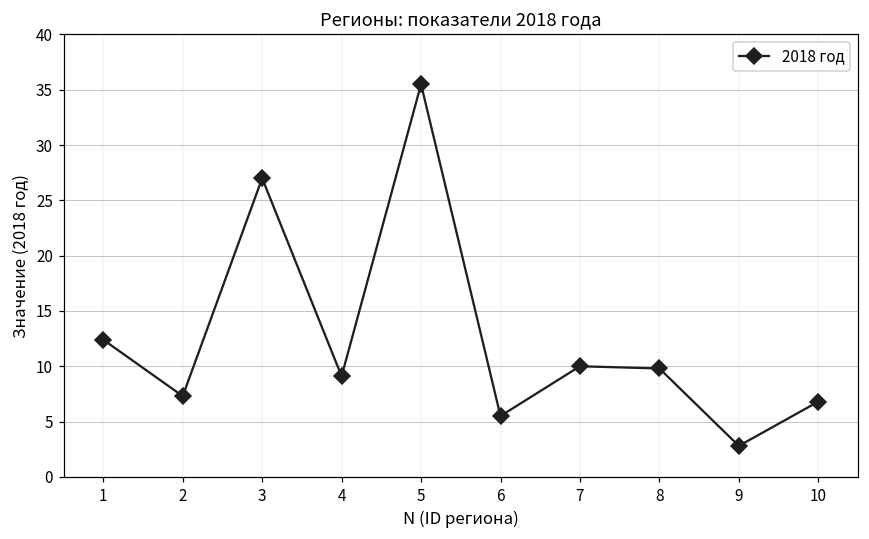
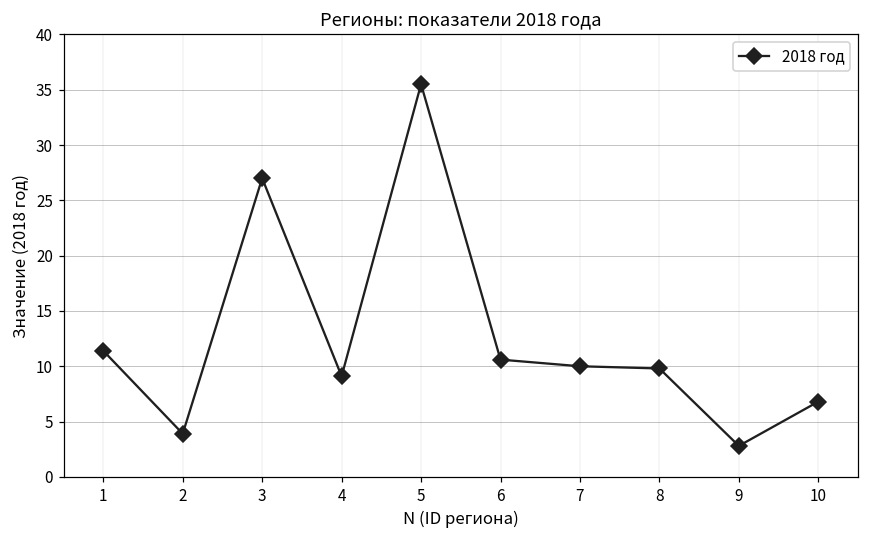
1: 12.4 -> 11.4
2: 7.3 -> 3.9
6: 5.5 -> 10.6
